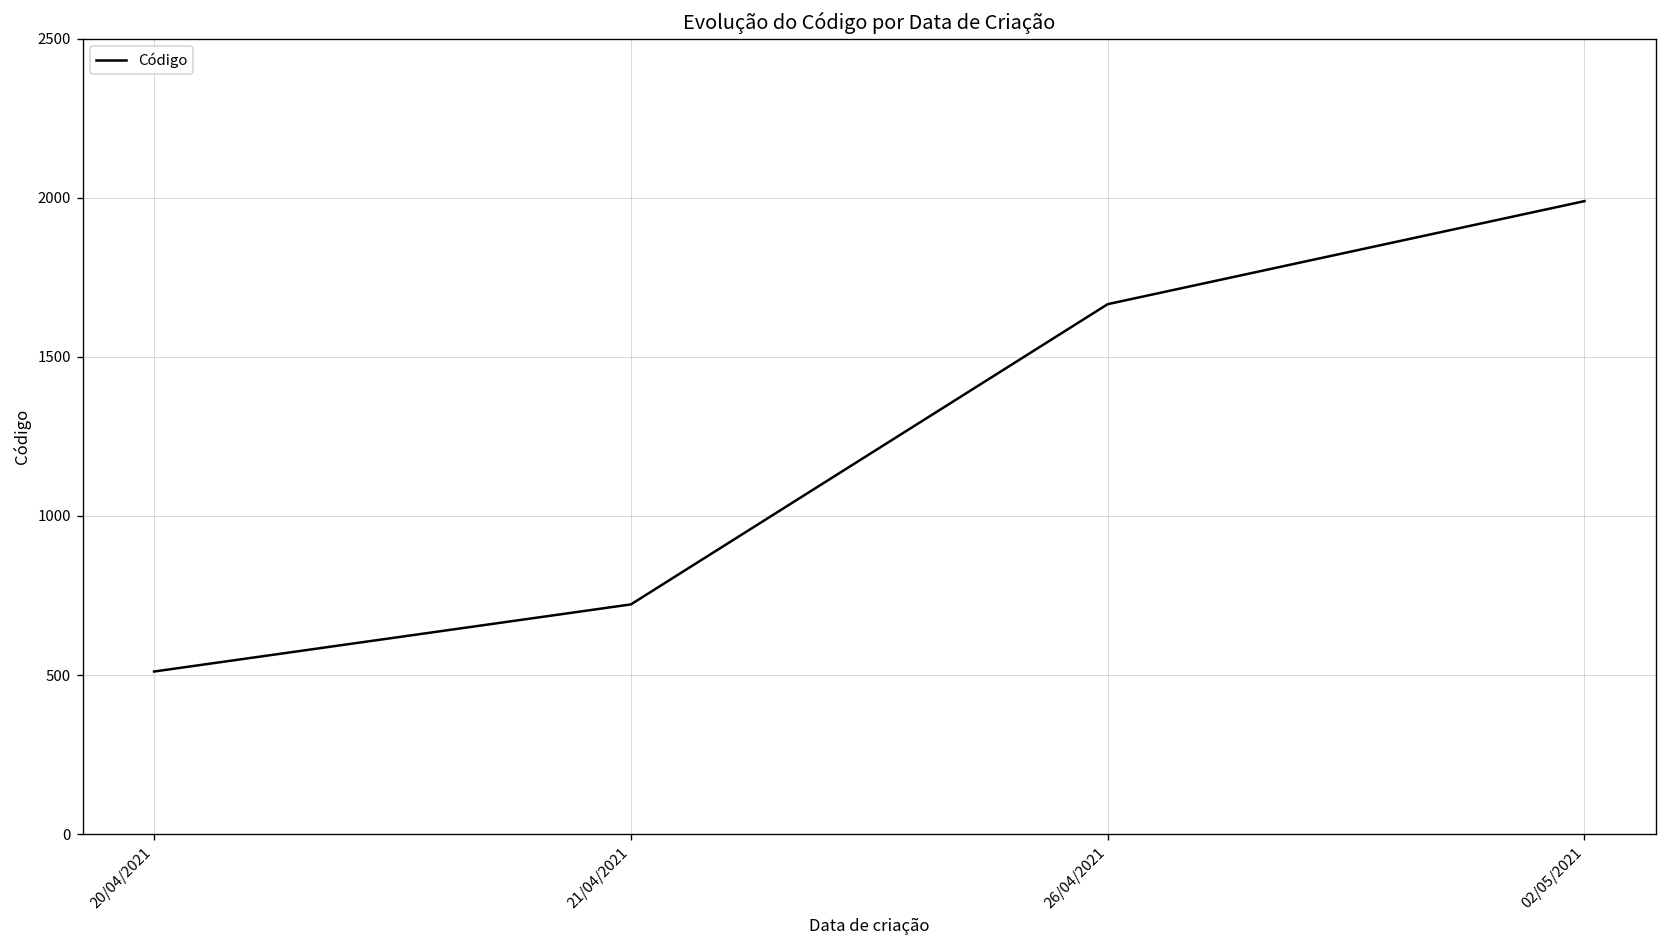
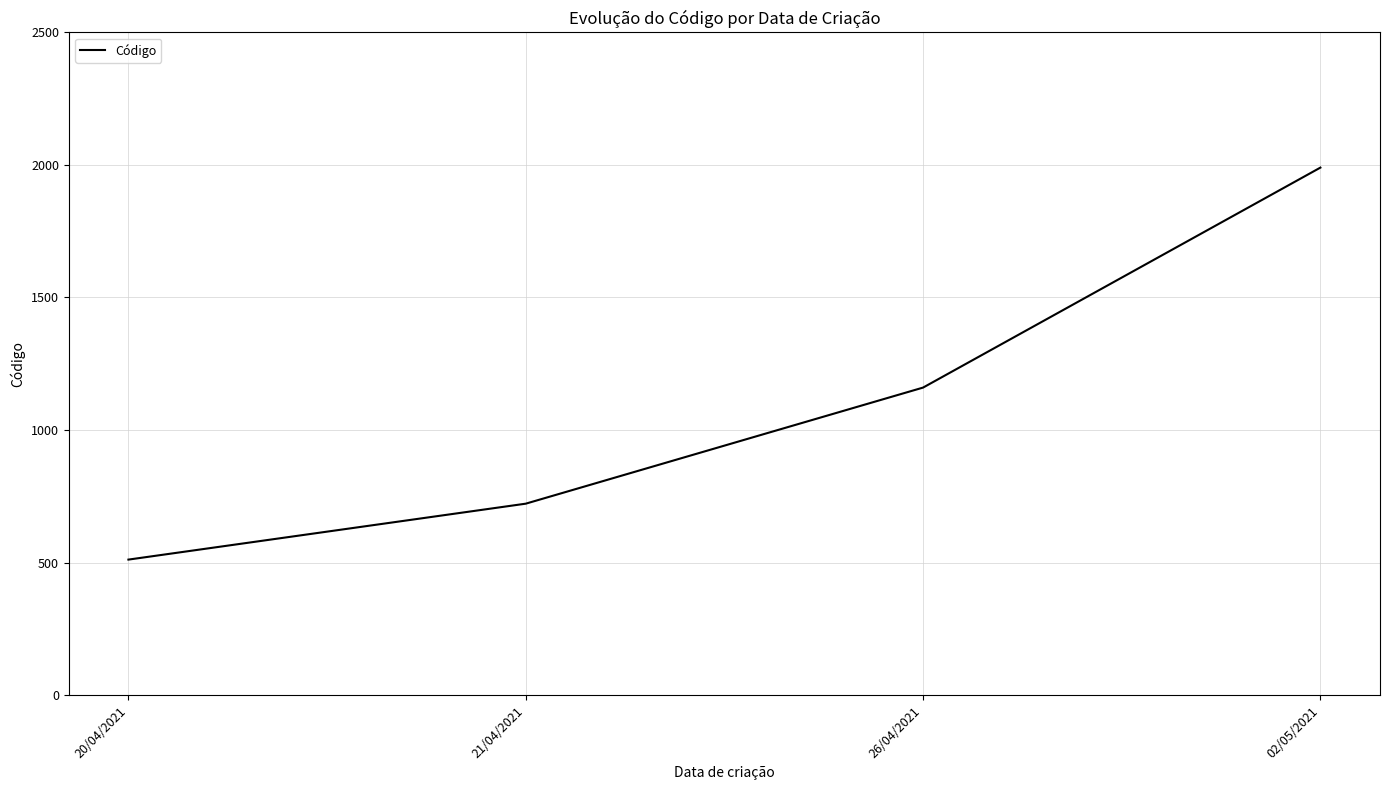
26/04/2021: 1670 -> 1160
